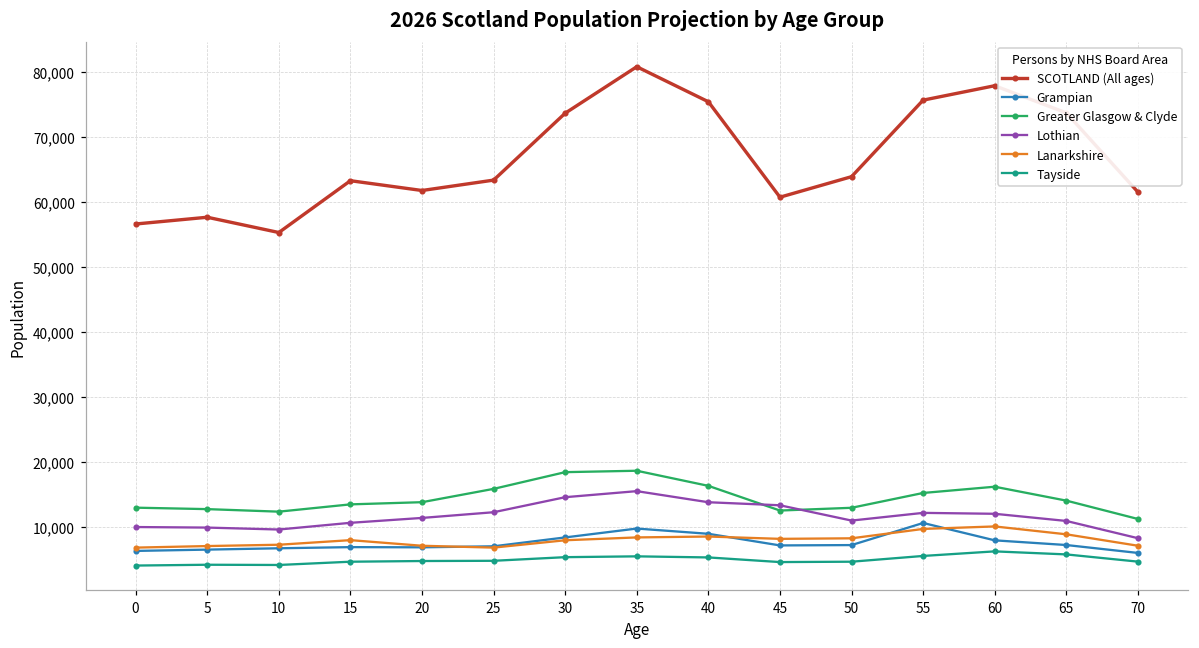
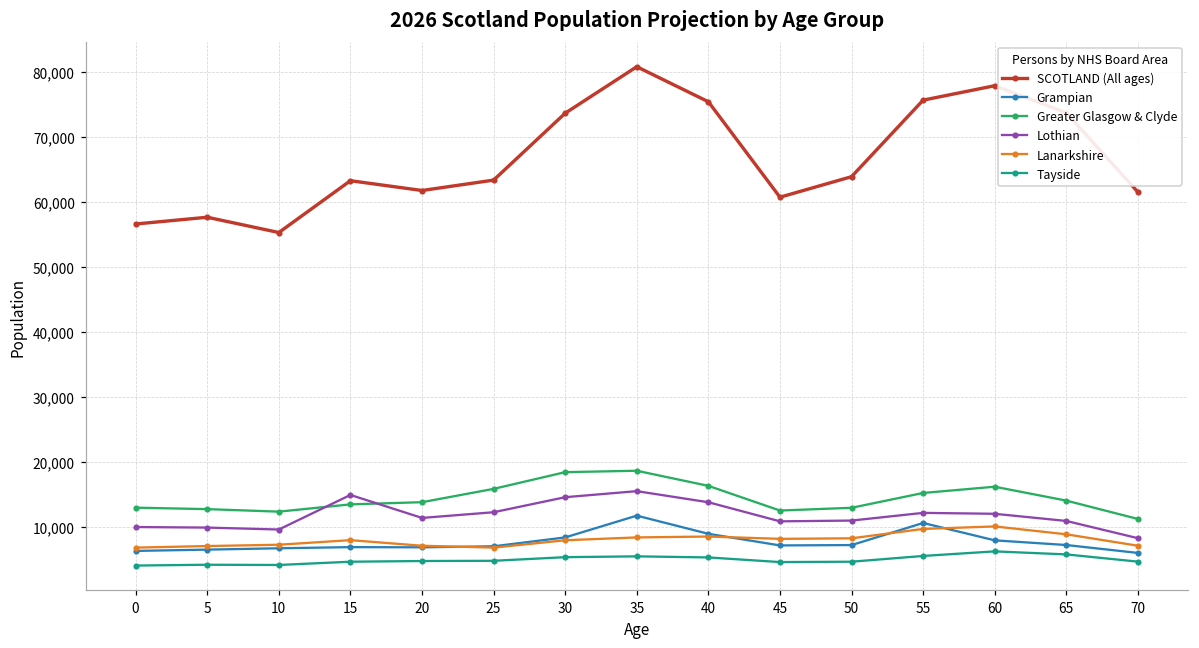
Lothian, 15: 11,000 -> 15,000
Grampian, 35: 10,000 -> 12,000
Lothian, 45: 13,000 -> 11,000
